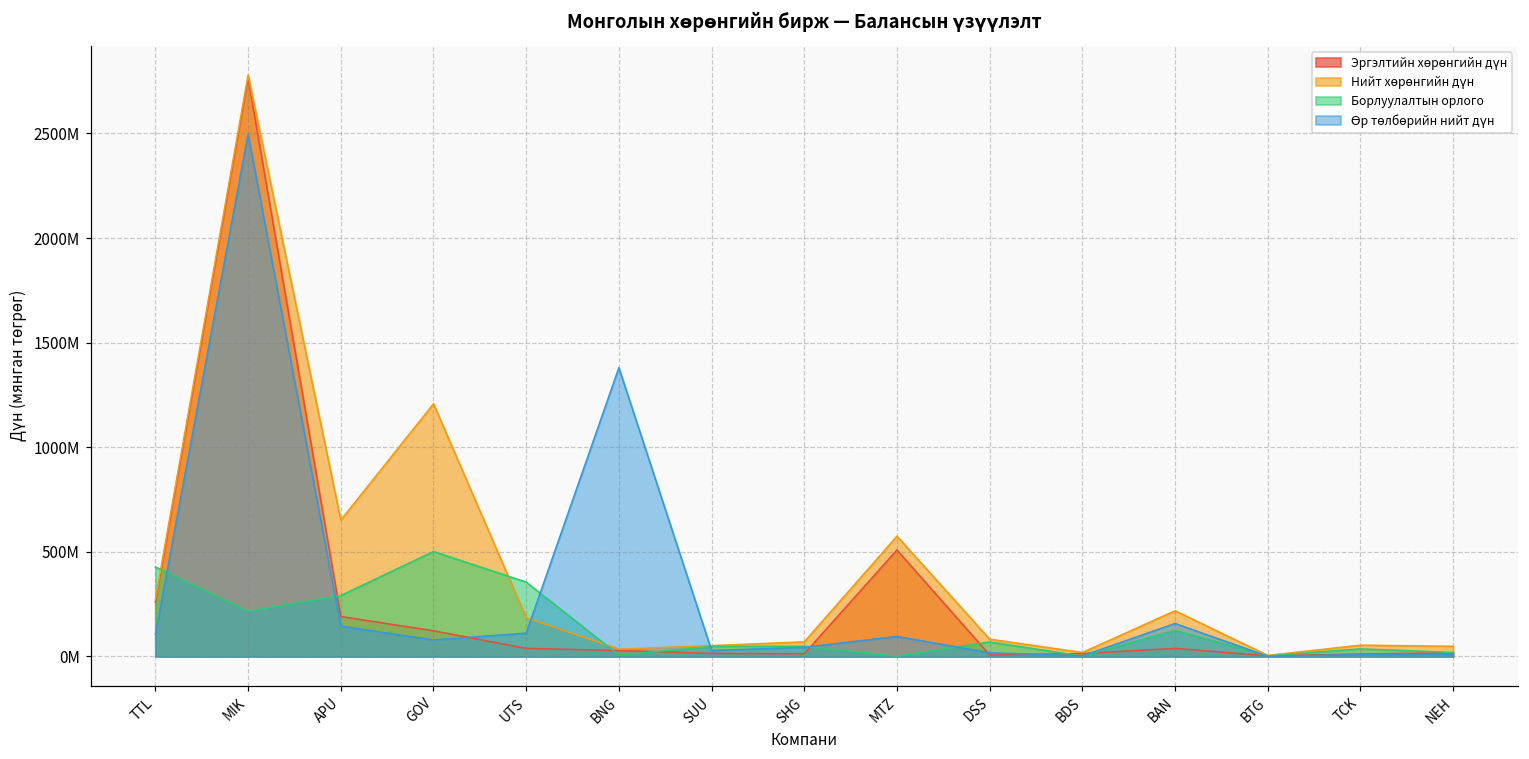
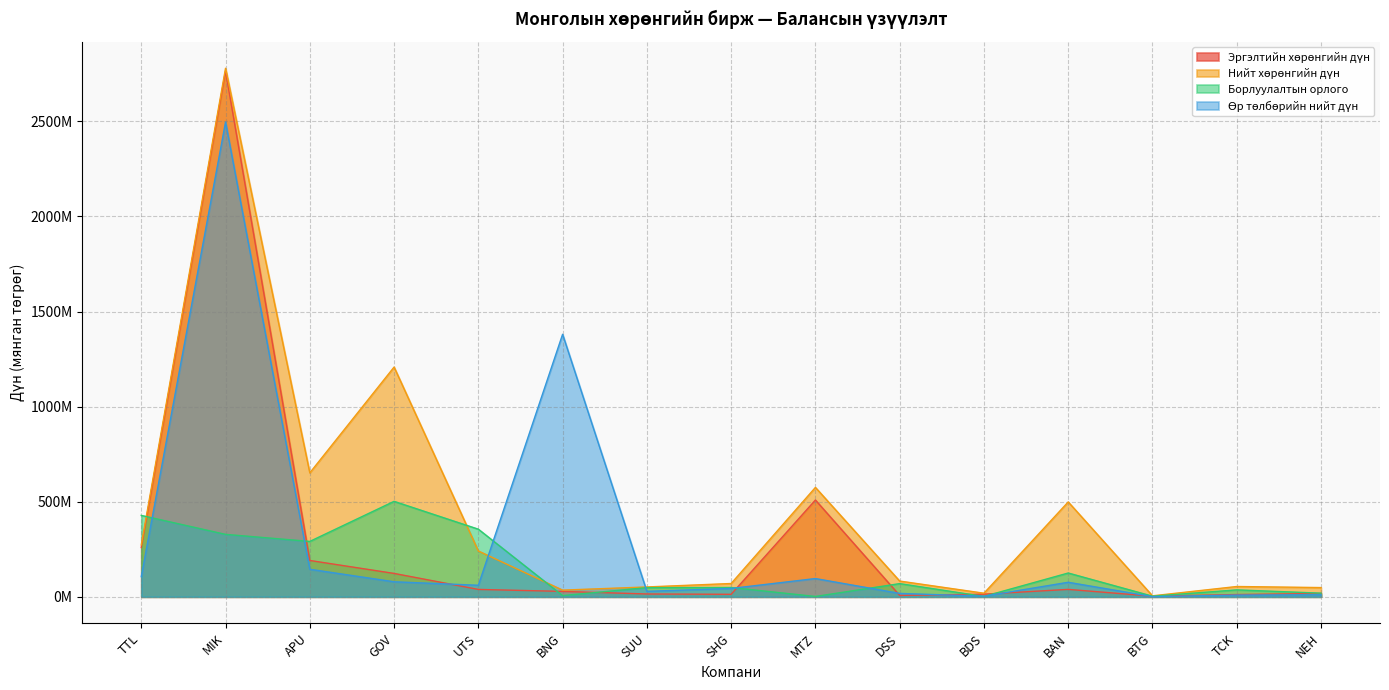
Борлуулалтын орлого, MIK: 220000000 -> 330000000
Нийт хөрөнгийн дүн, UTS: 190000000 -> 240000000
Өр төлбөрийн нийт дүн, UTS: 110000000 -> 60000000
Нийт хөрөнгийн дүн, BAN: 220000000 -> 500000000
Өр төлбөрийн нийт дүн, BAN: 160000000 -> 80000000
